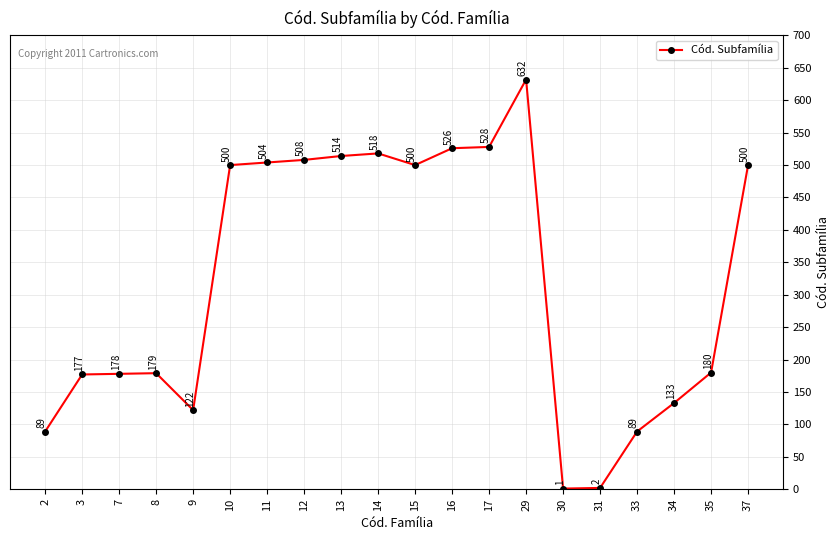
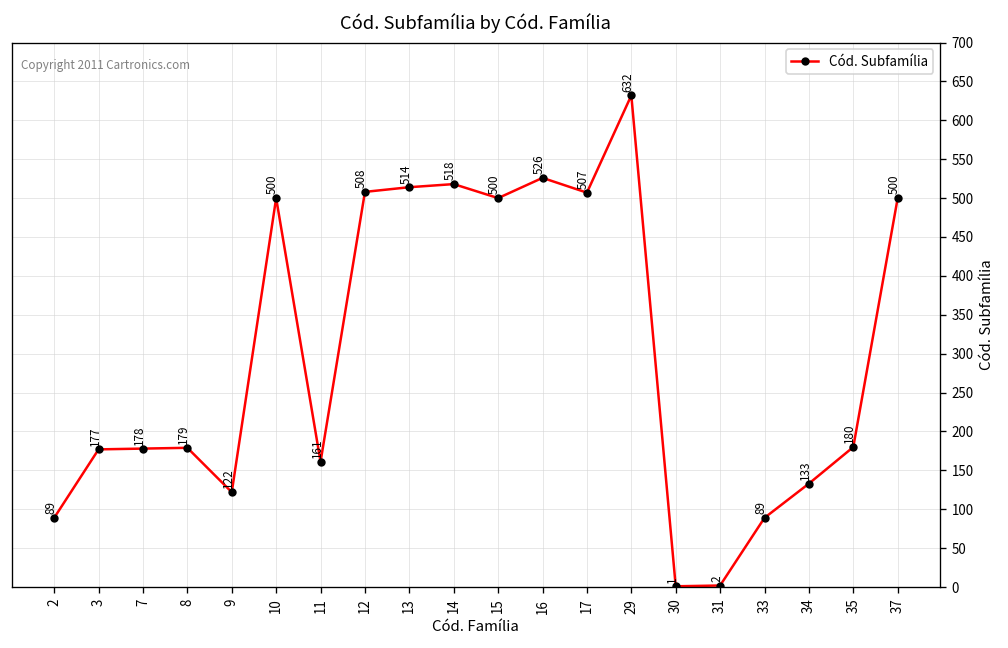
11: 504 -> 161
17: 528 -> 507
